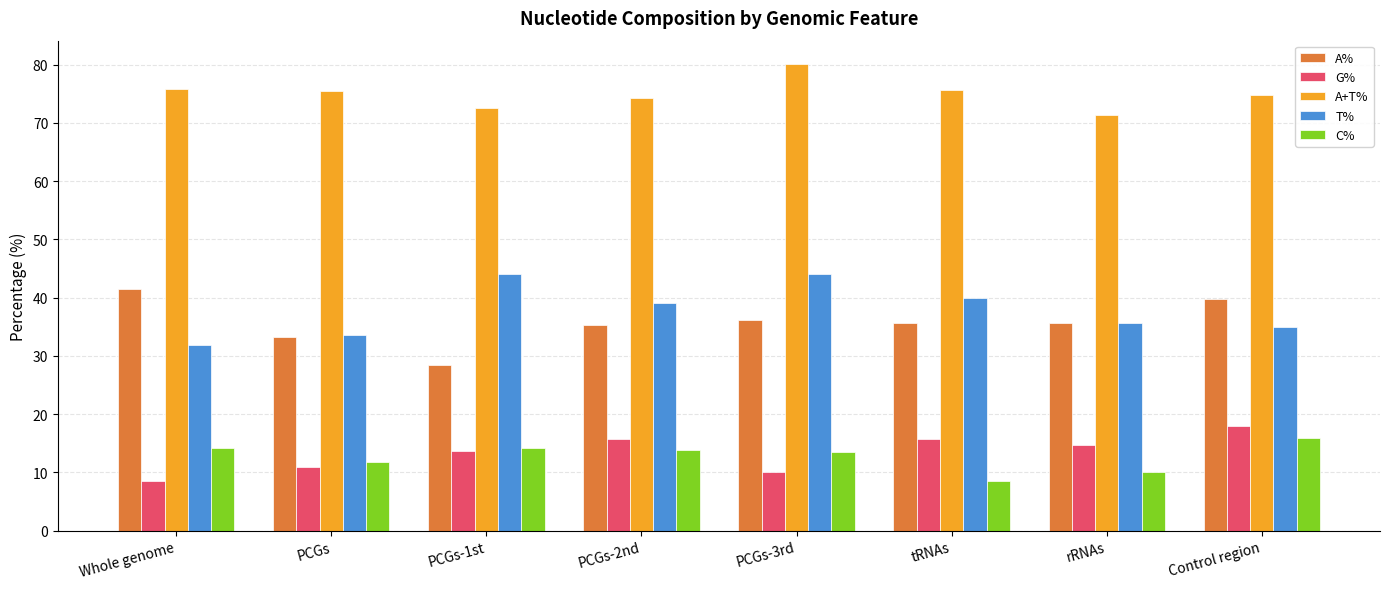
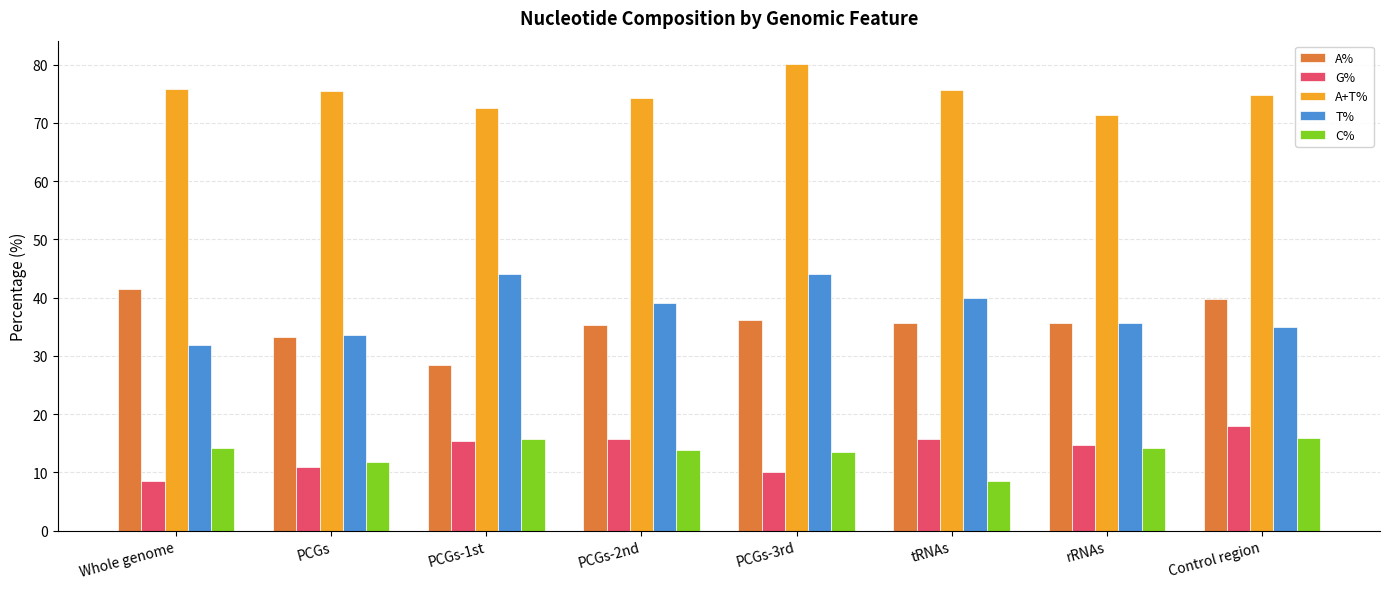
G%, PCGs-1st: 14 -> 15
C%, PCGs-1st: 14 -> 16
C%, rRNAs: 10 -> 14
